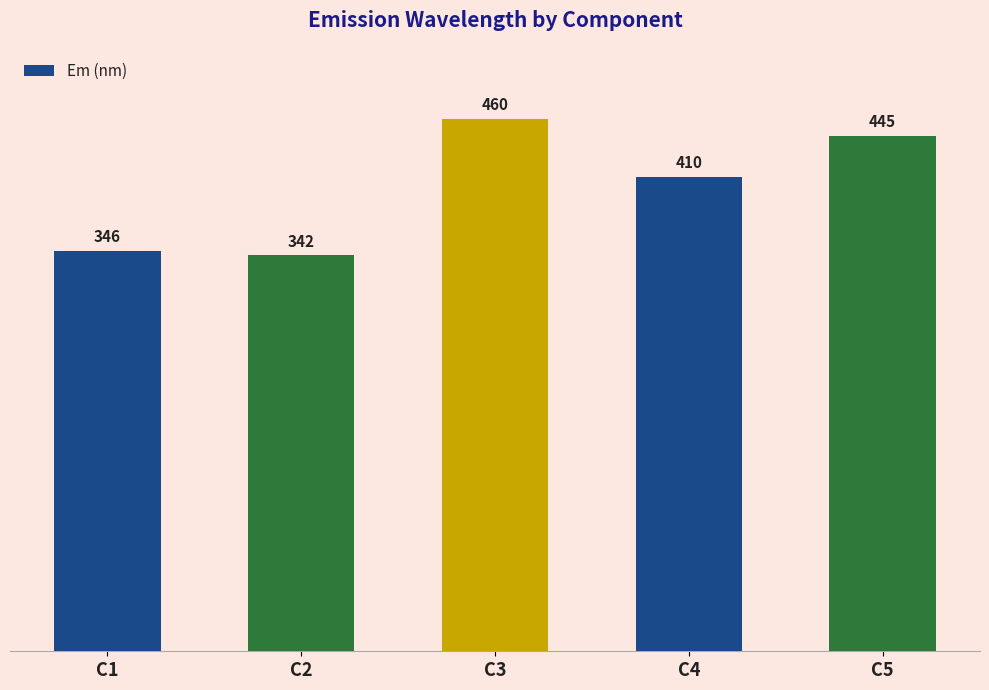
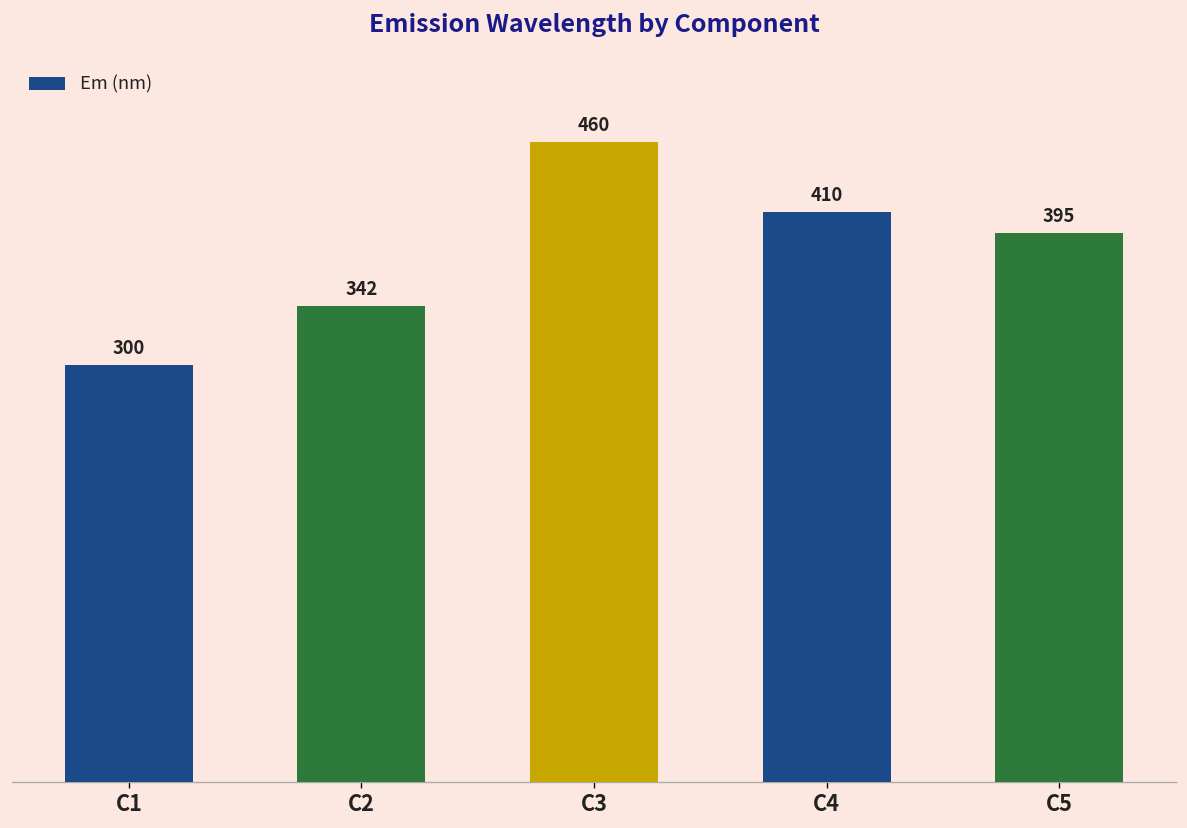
C1: 346 -> 300
C5: 445 -> 395
